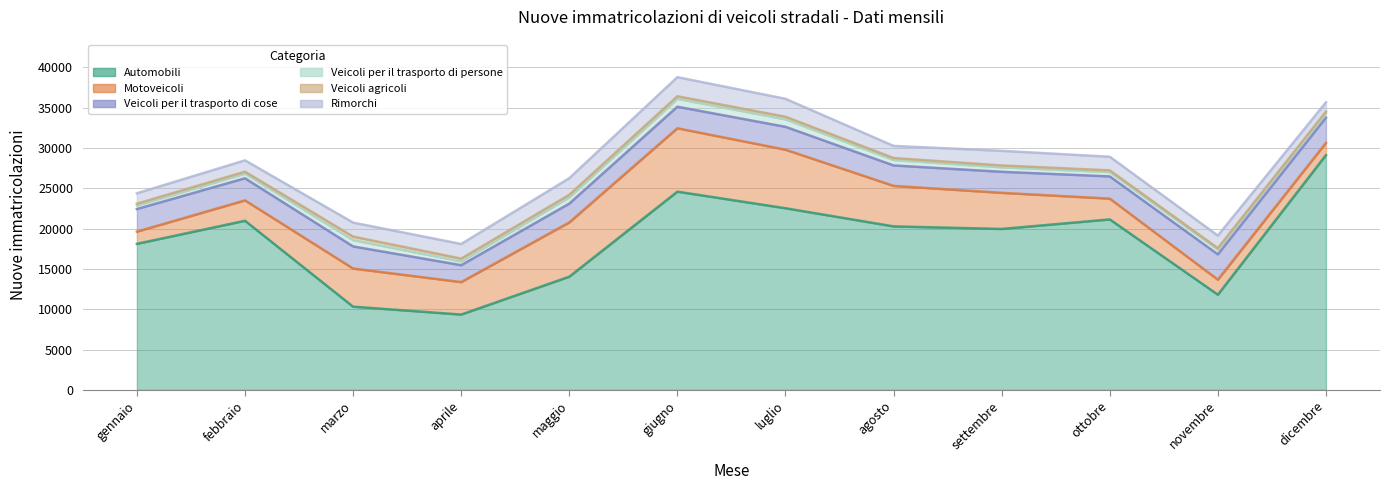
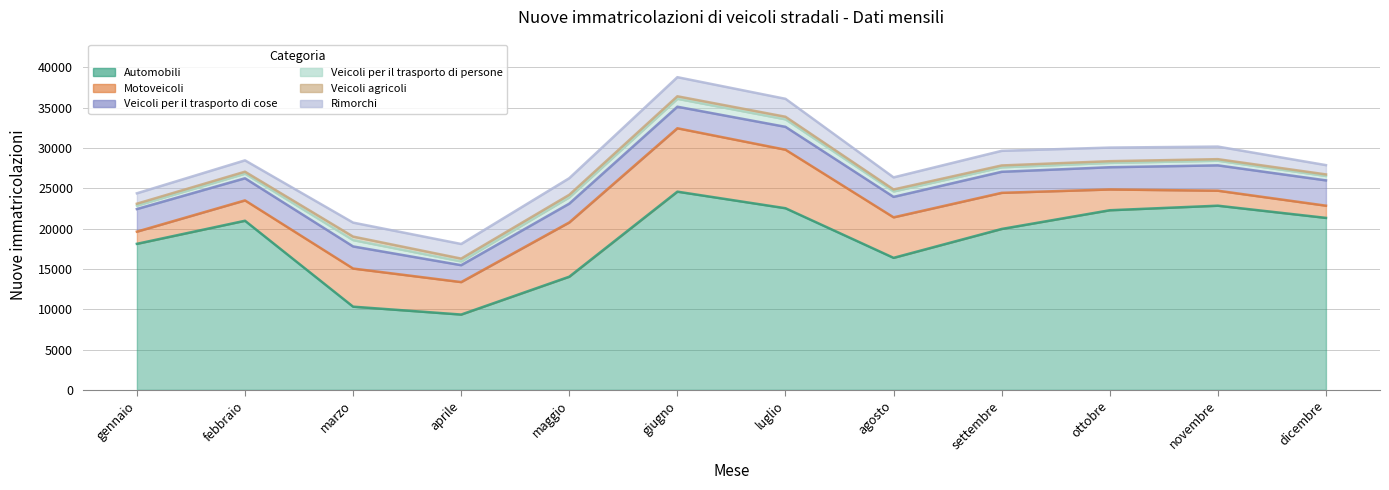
Automobili, agosto: 20000 -> 16000
Automobili, ottobre: 21000 -> 22000
Automobili, novembre: 12000 -> 23000
Automobili, dicembre: 29000 -> 21000
